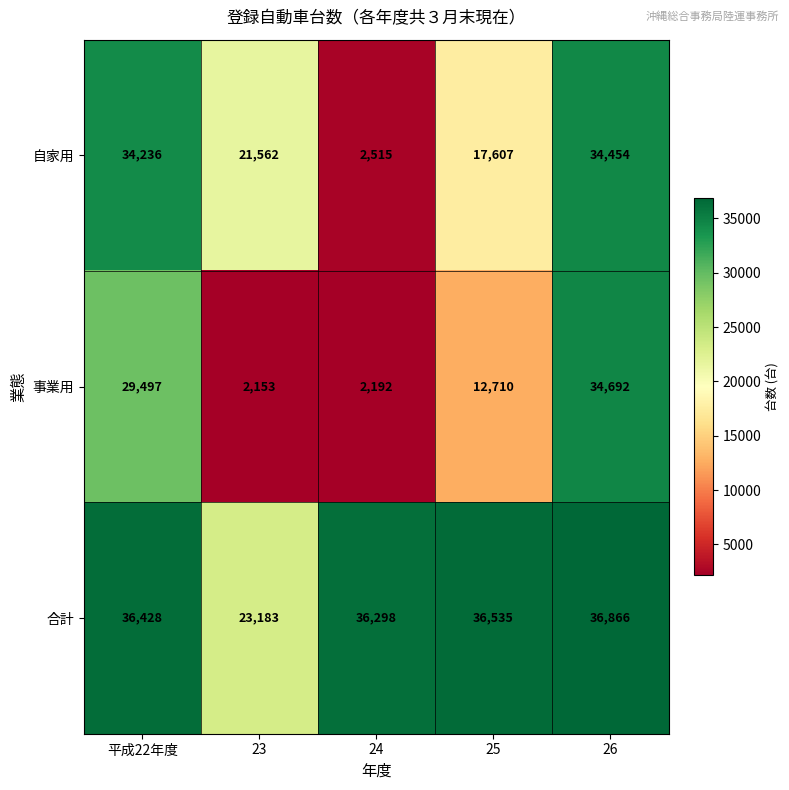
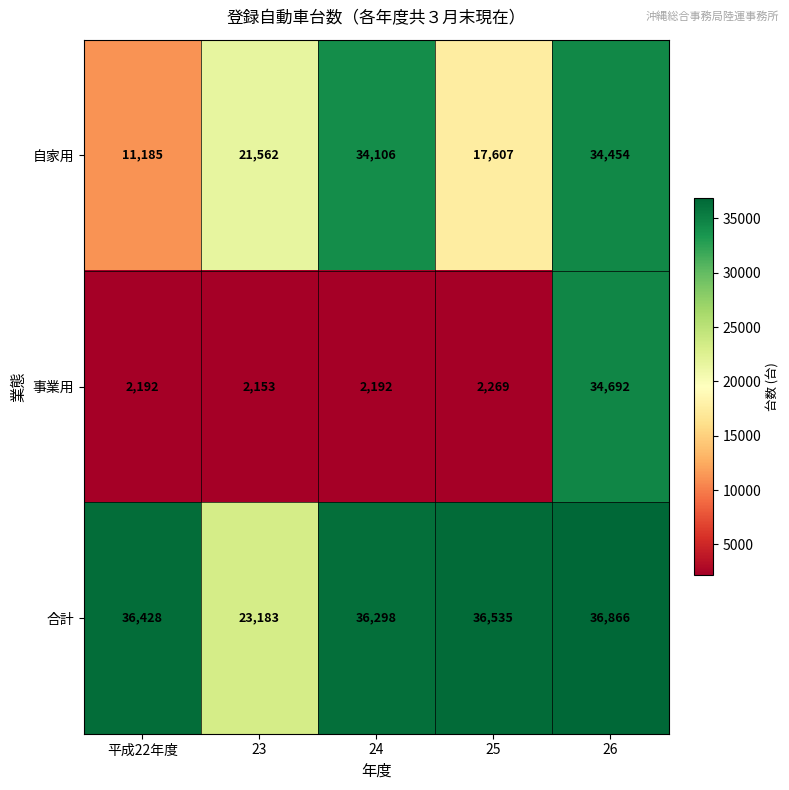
自家用, 平成22年度: 34,236 -> 11,185
自家用, 24: 2,515 -> 34,106
事業用, 平成22年度: 29,497 -> 2,192
事業用, 25: 12,710 -> 2,269
